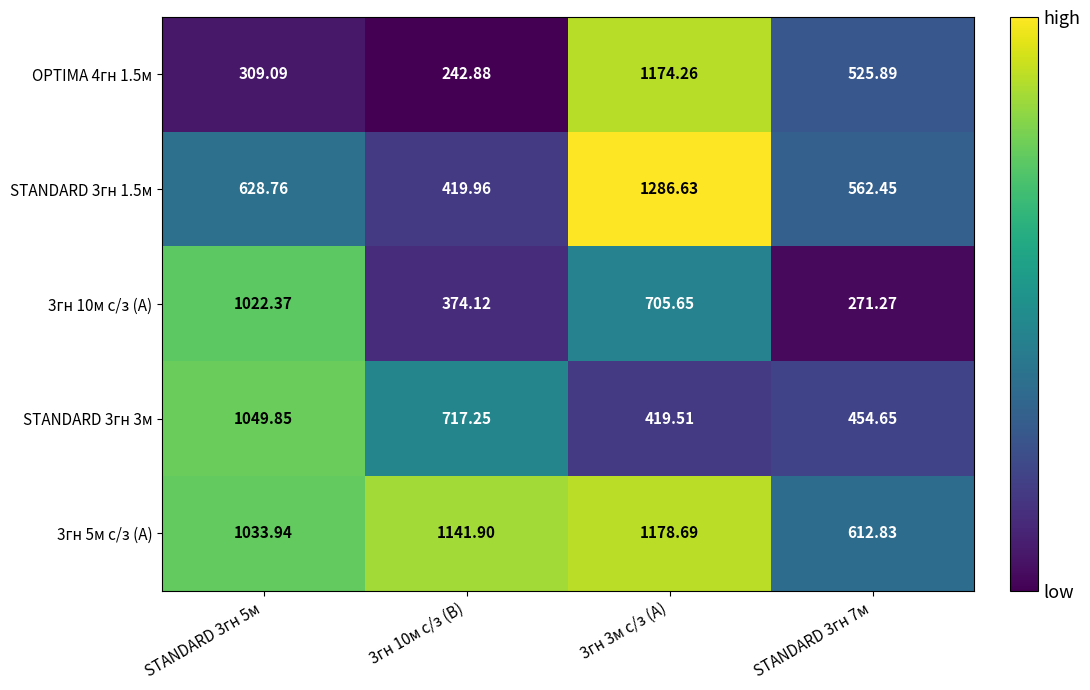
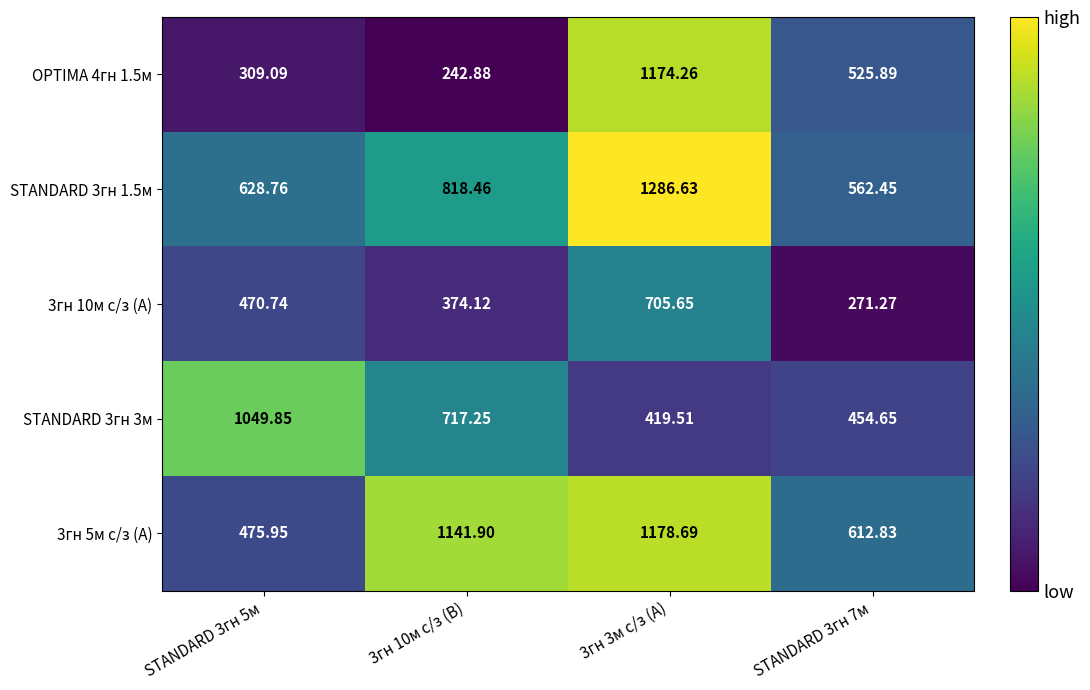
STANDARD 3гн 1.5м, 3гн 10м с/з (B): 419.96 -> 818.46
3гн 10м с/з (A), STANDARD 3гн 5м: 1022.37 -> 470.74
3гн 5м с/з (A), STANDARD 3гн 5м: 1033.94 -> 475.95
